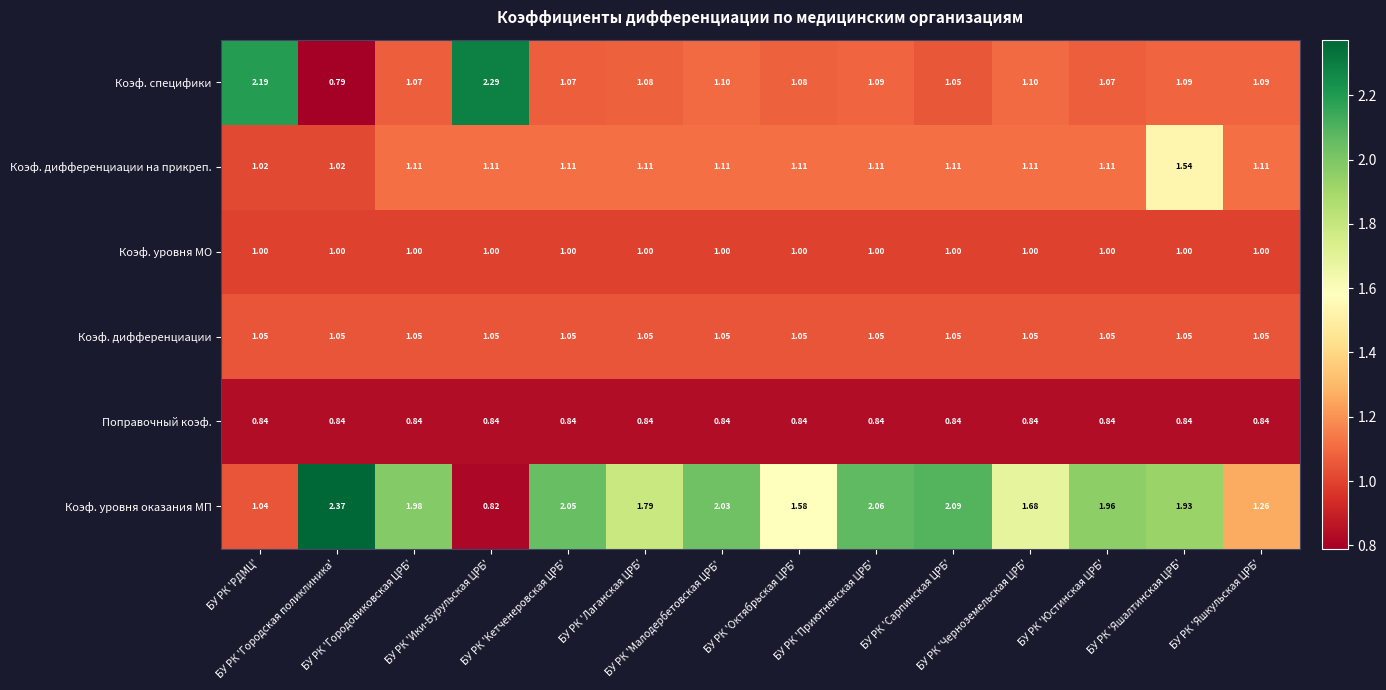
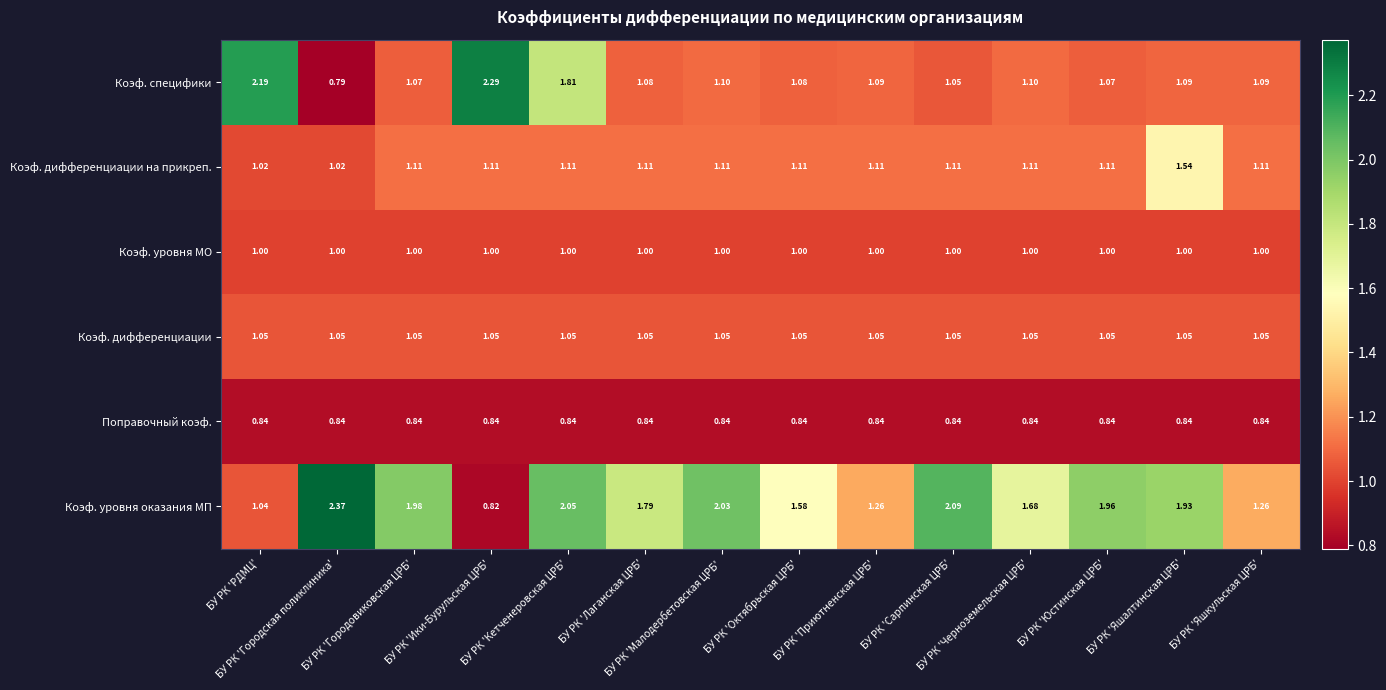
Коэф. специфики, БУ РК 'Кетченеровская ЦРБ': 1.07 -> 1.81
Коэф. уровня оказания МП, БУ РК 'Приютненская ЦРБ': 2.06 -> 1.26
